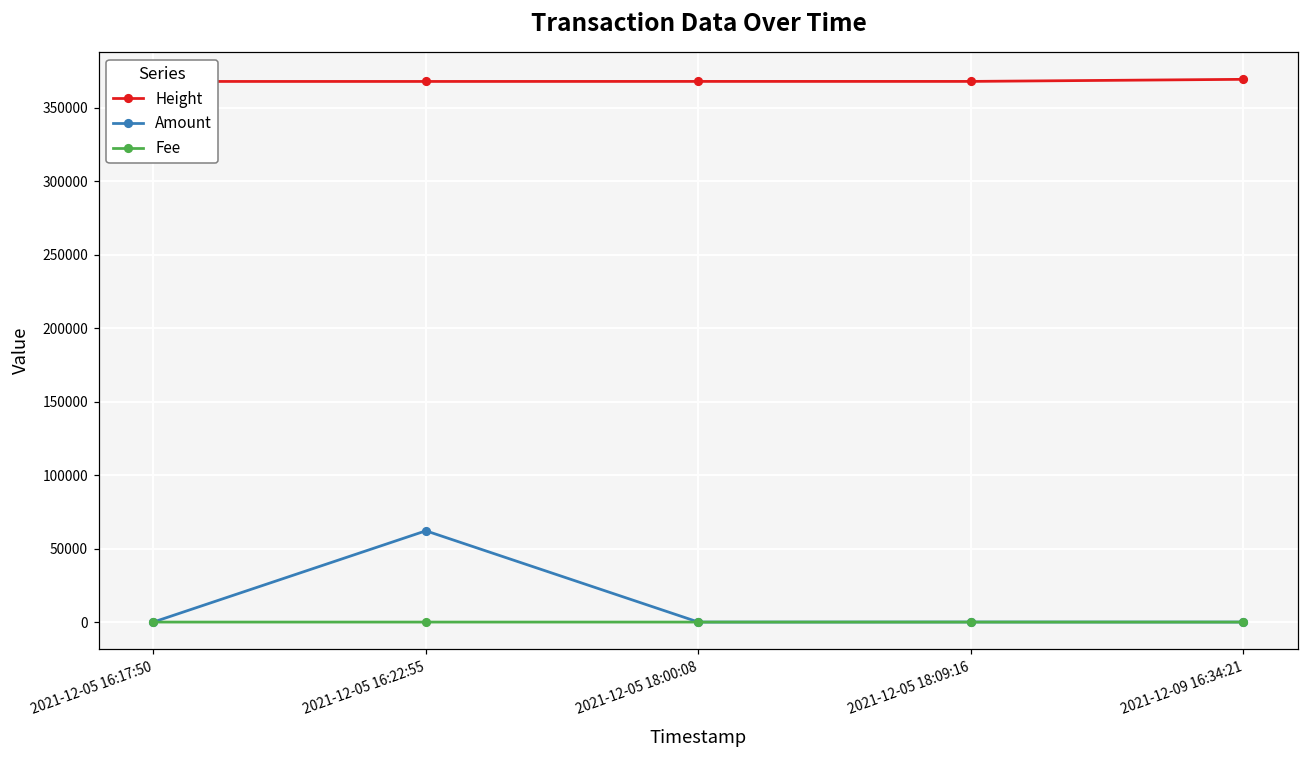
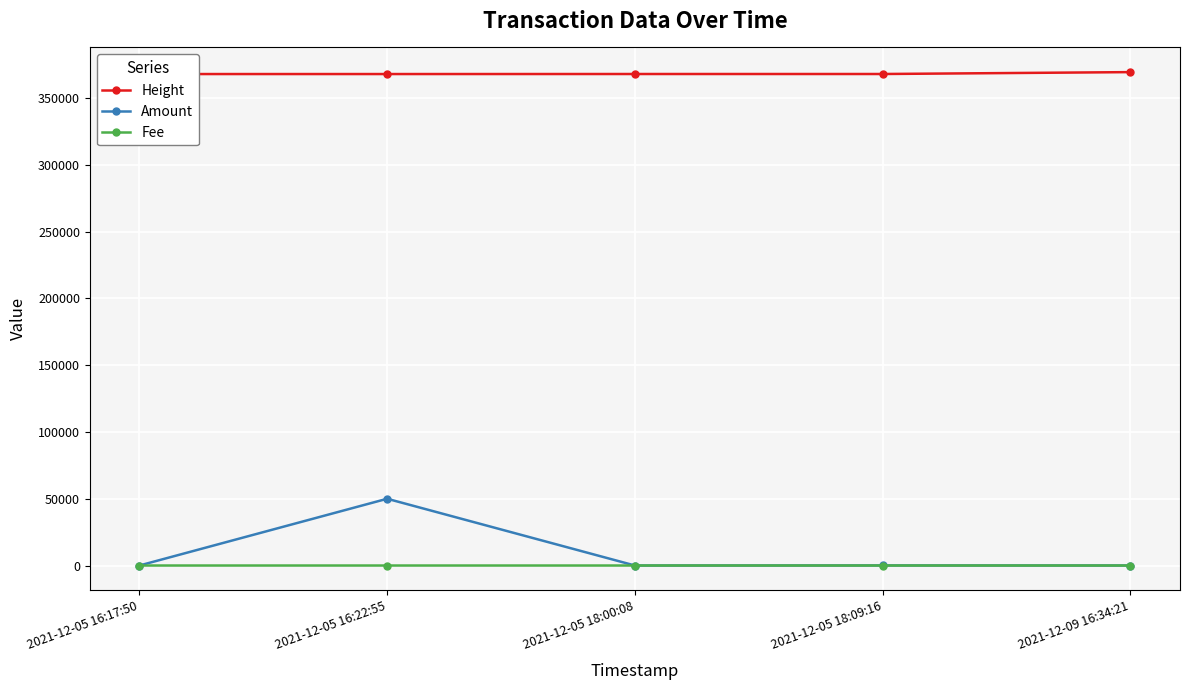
Amount, 2021-12-05 16:22:55: 62000 -> 50000
